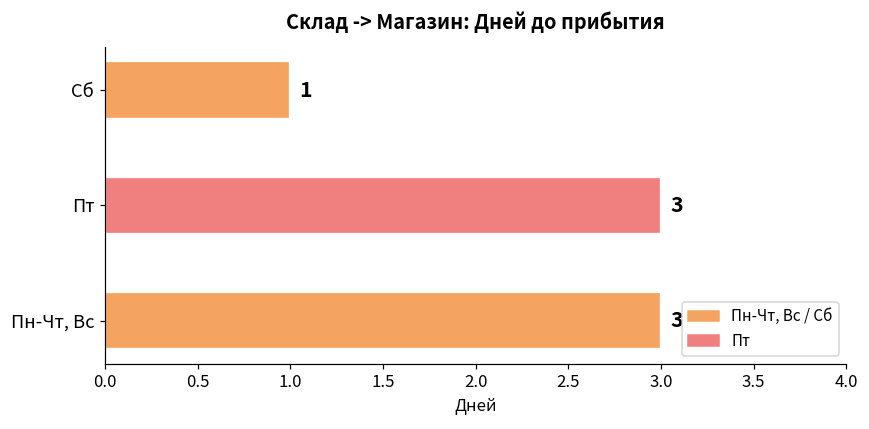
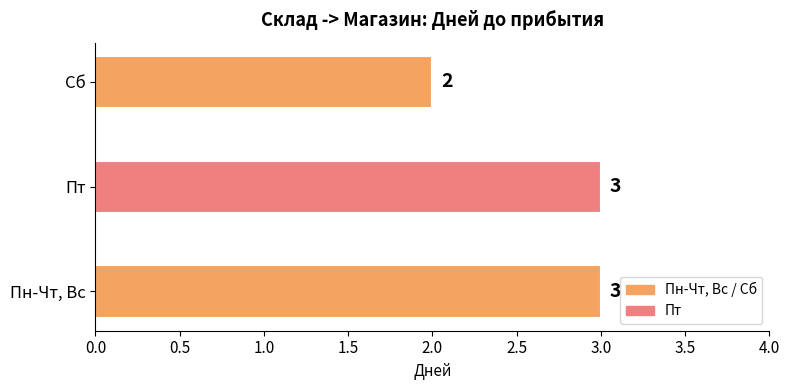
Сб: 1 -> 2
